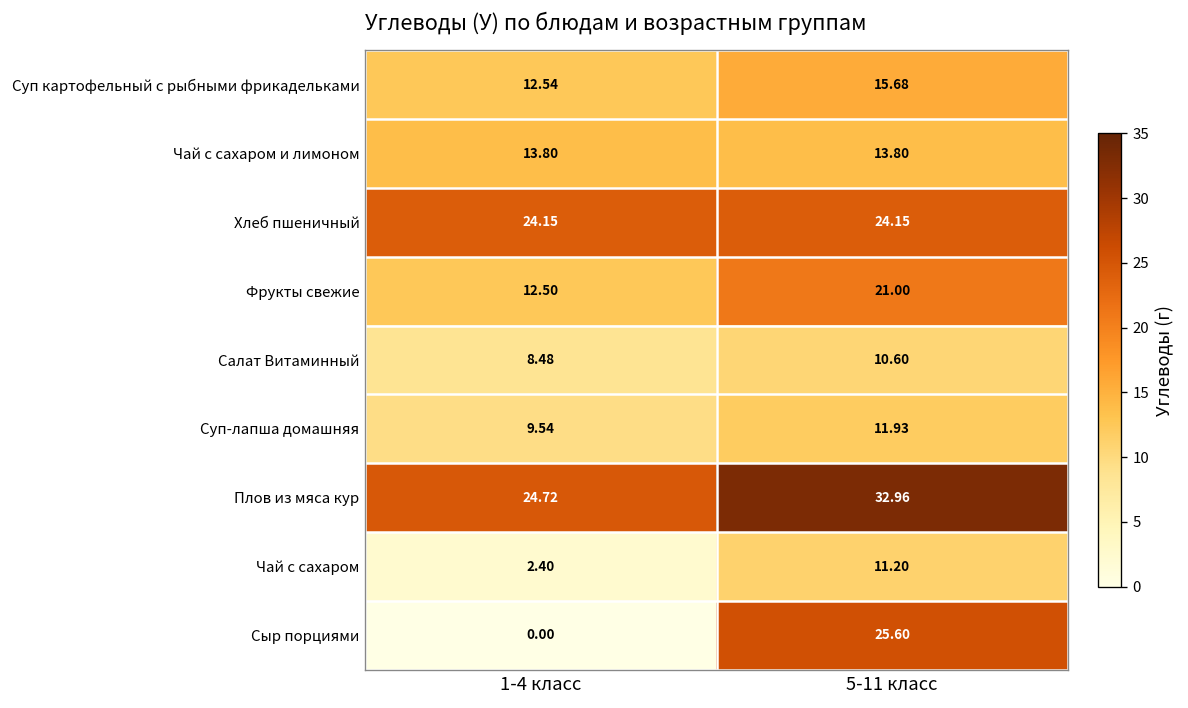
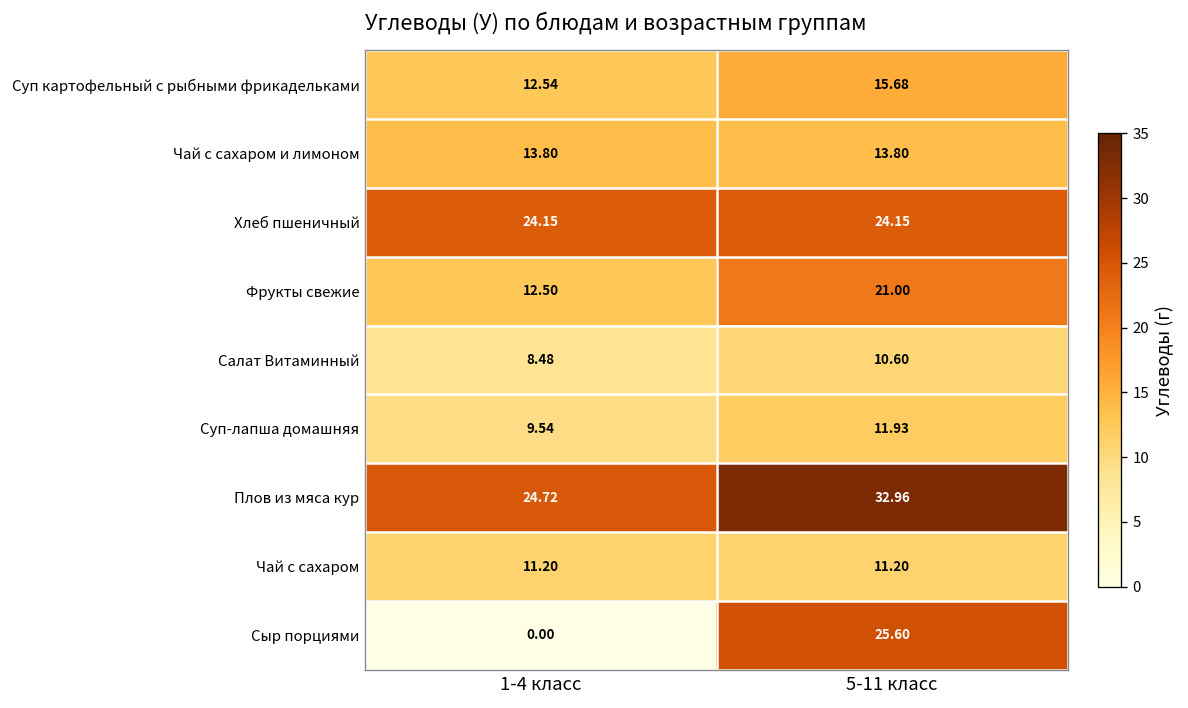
Чай с сахаром, 1-4 класс: 2.40 -> 11.20
